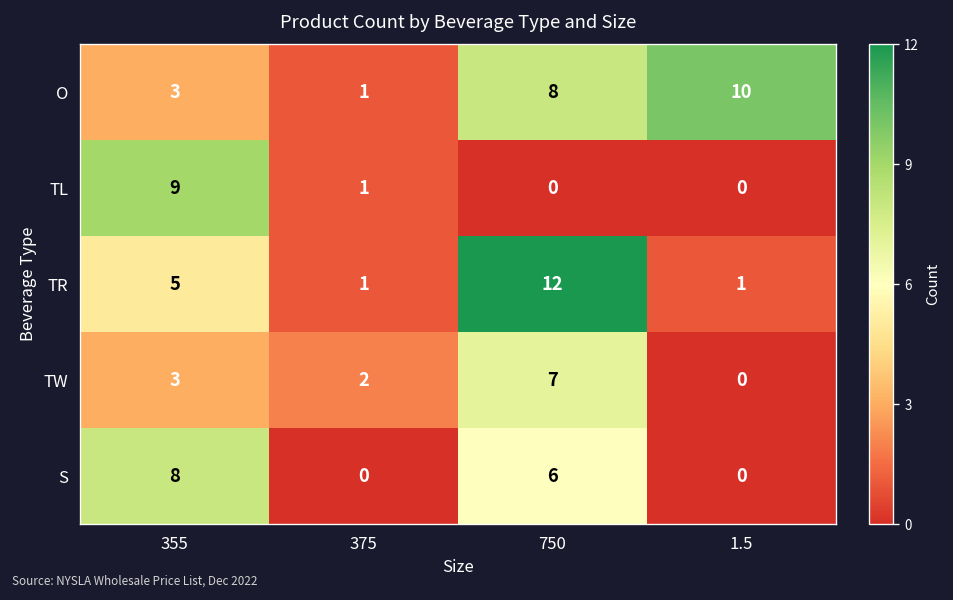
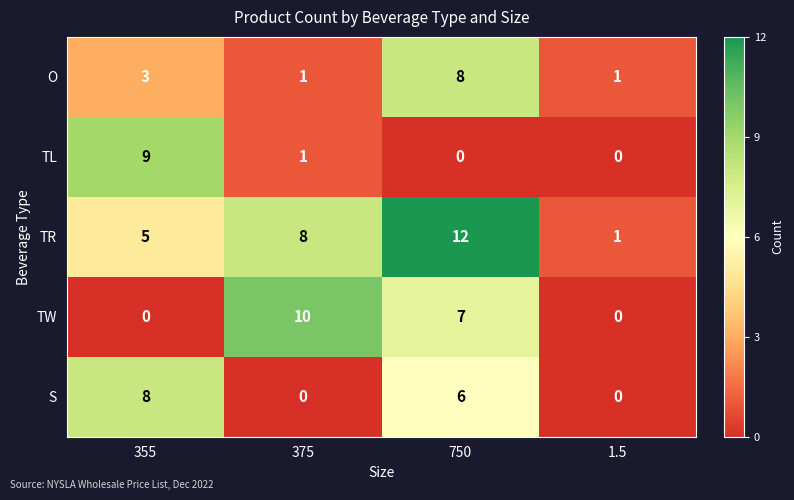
O, 1.5: 10 -> 1
TR, 375: 1 -> 8
TW, 355: 3 -> 0
TW, 375: 2 -> 10
